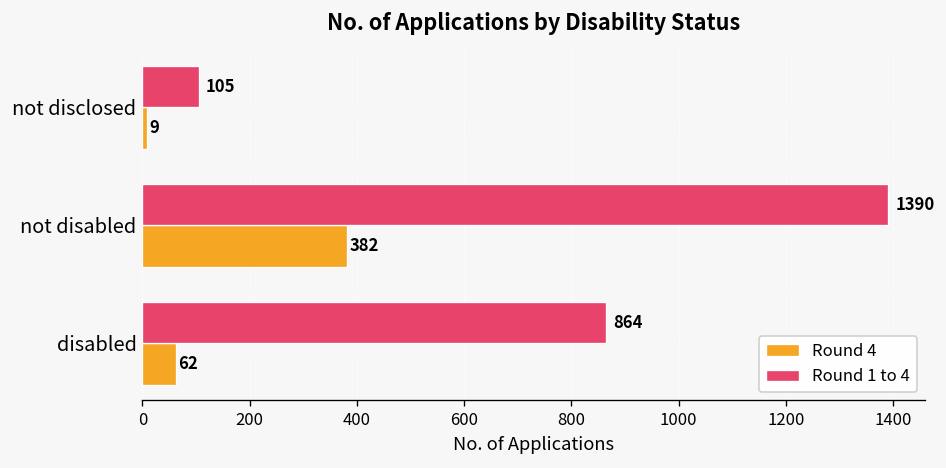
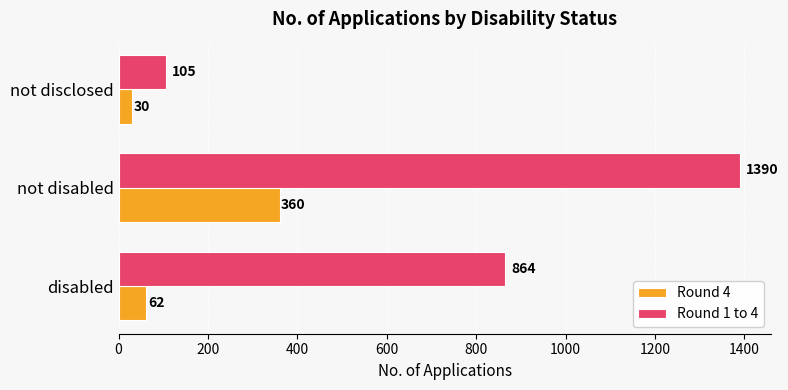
Round 4, not disclosed: 9 -> 30
Round 4, not disabled: 382 -> 360
